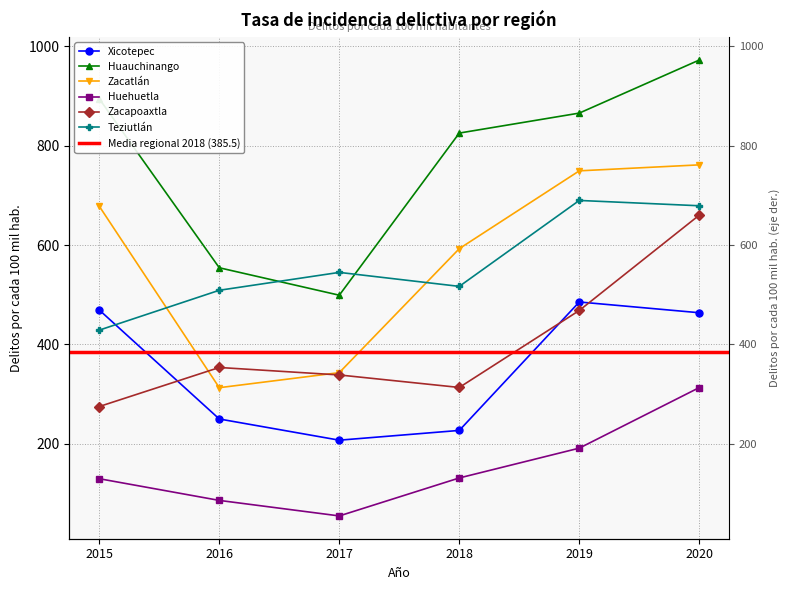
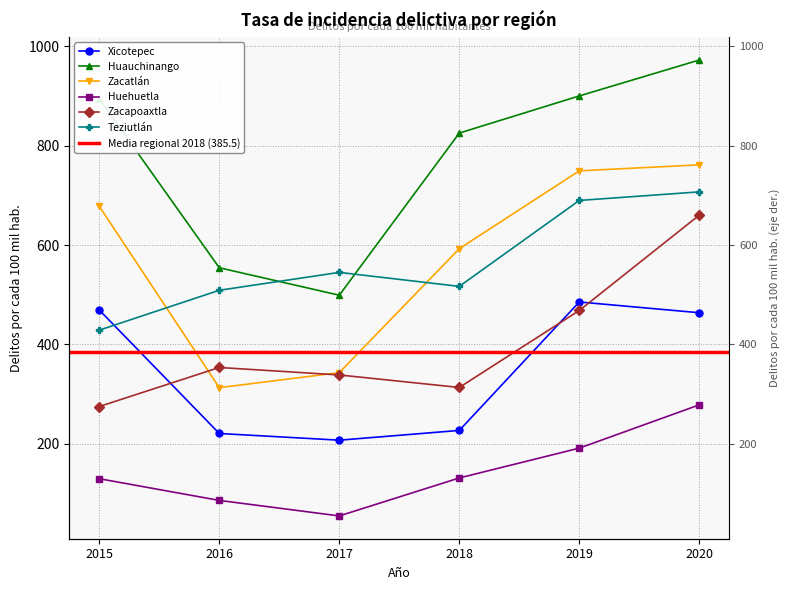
Xicotepec, 2016: 250 -> 220
Huauchinango, 2019: 870 -> 900
Huehuetla, 2020: 310 -> 280
Teziutlán, 2020: 680 -> 710
